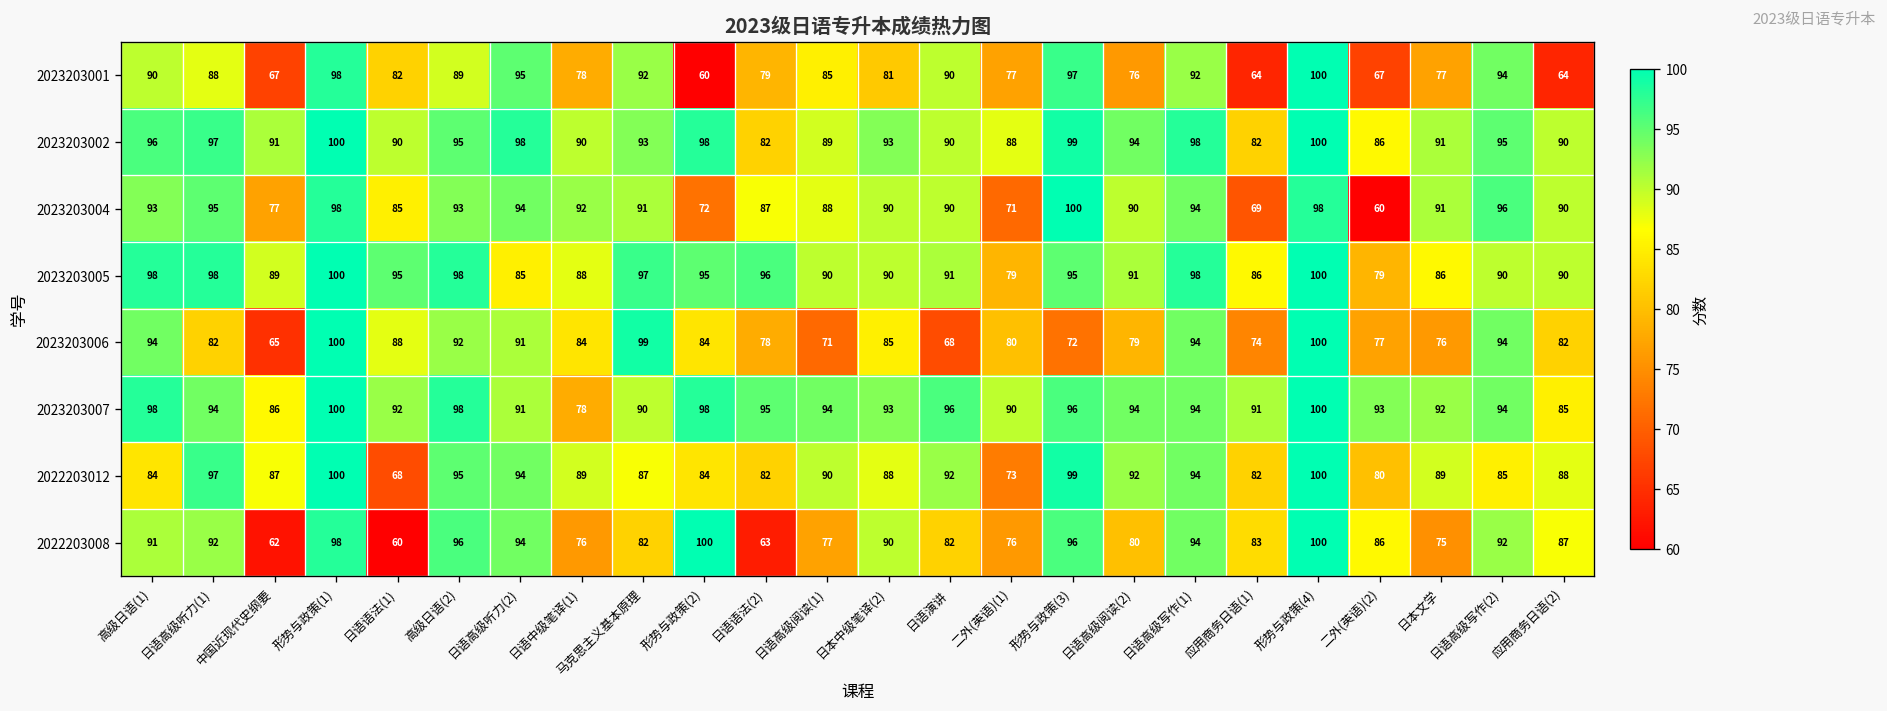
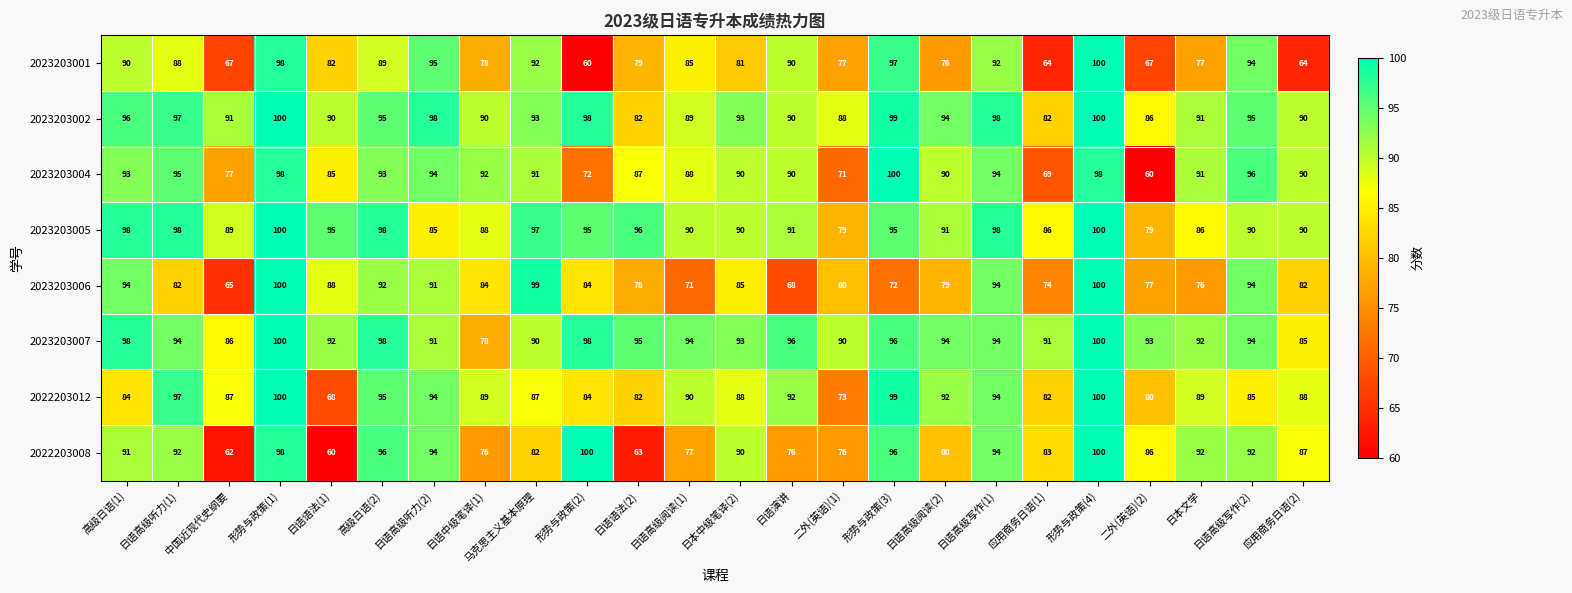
2022203008, 日语演讲: 82 -> 76
2022203008, 日本文学: 75 -> 92
